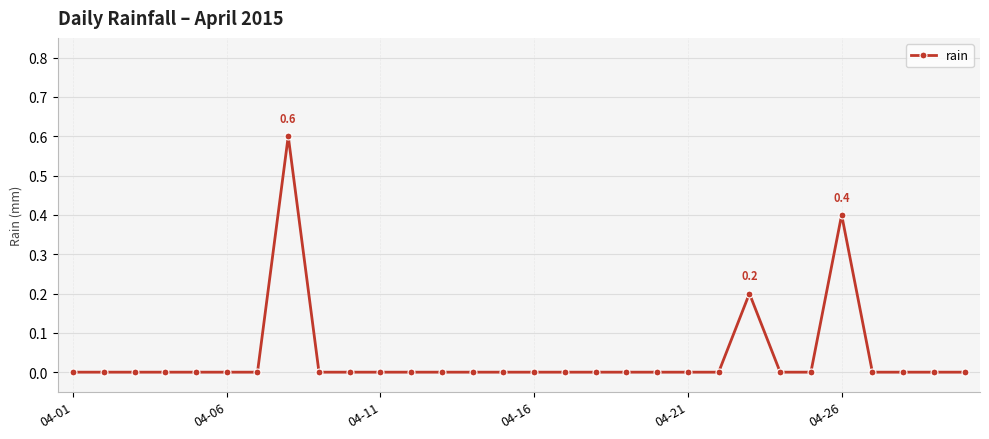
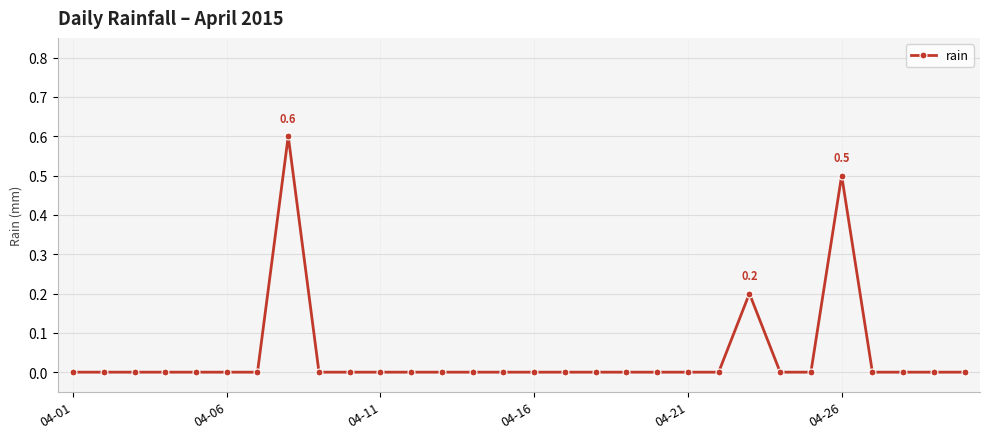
04-26: 0.4 -> 0.5
